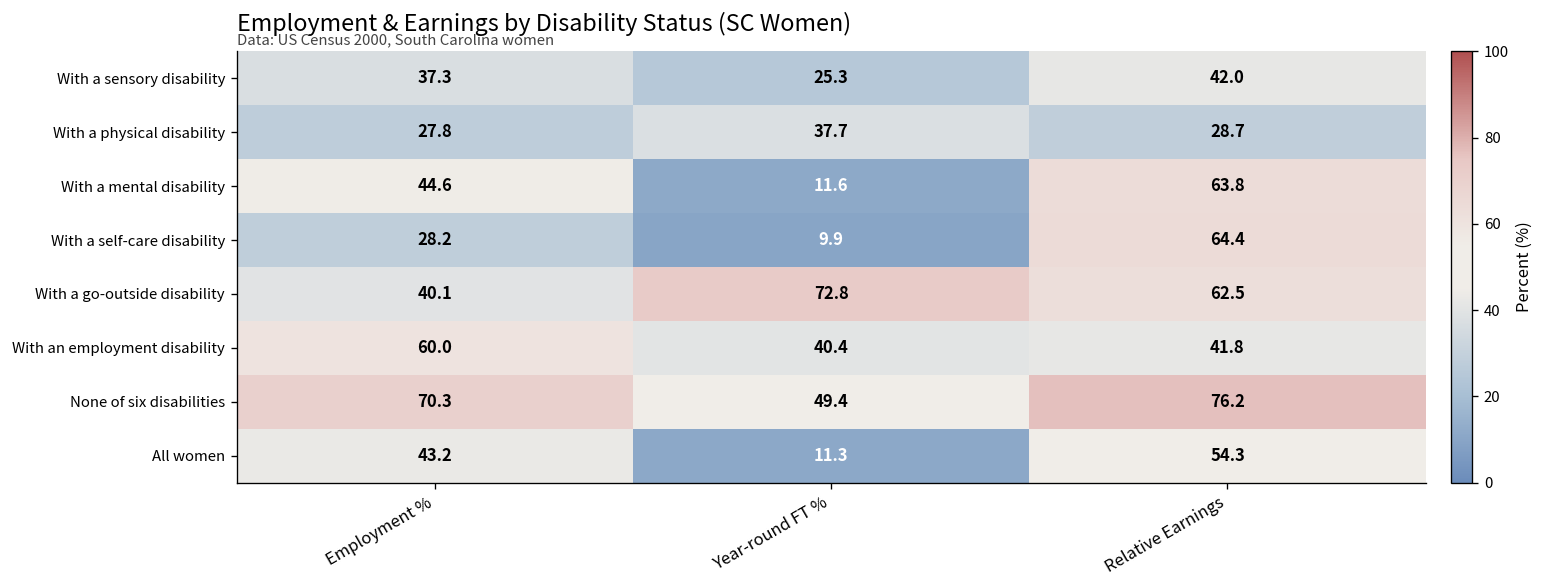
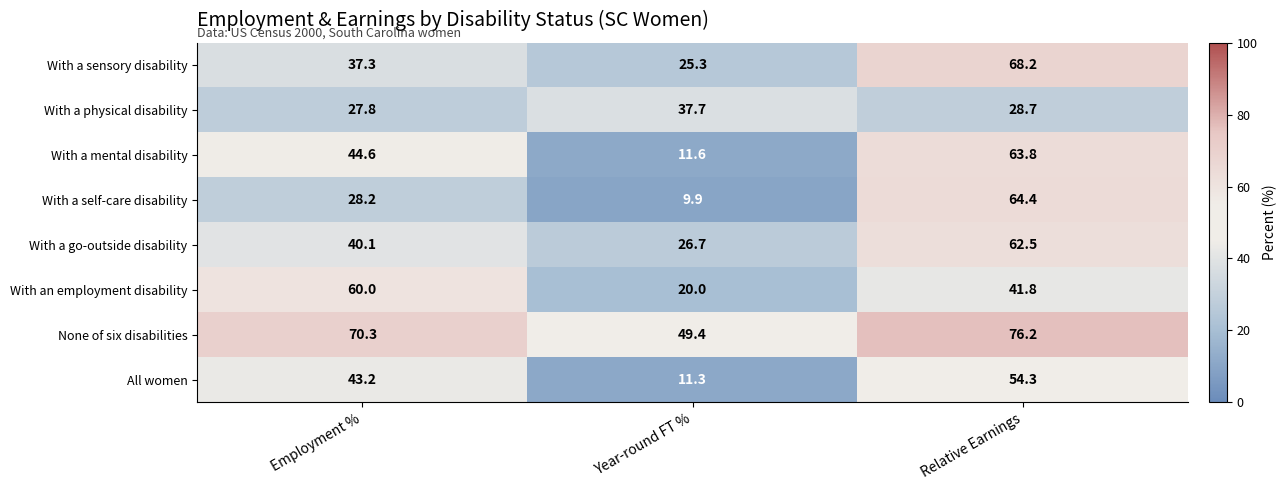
With a sensory disability, Relative Earnings: 42.0 -> 68.2
With a go-outside disability, Year-round FT %: 72.8 -> 26.7
With an employment disability, Year-round FT %: 40.4 -> 20.0
